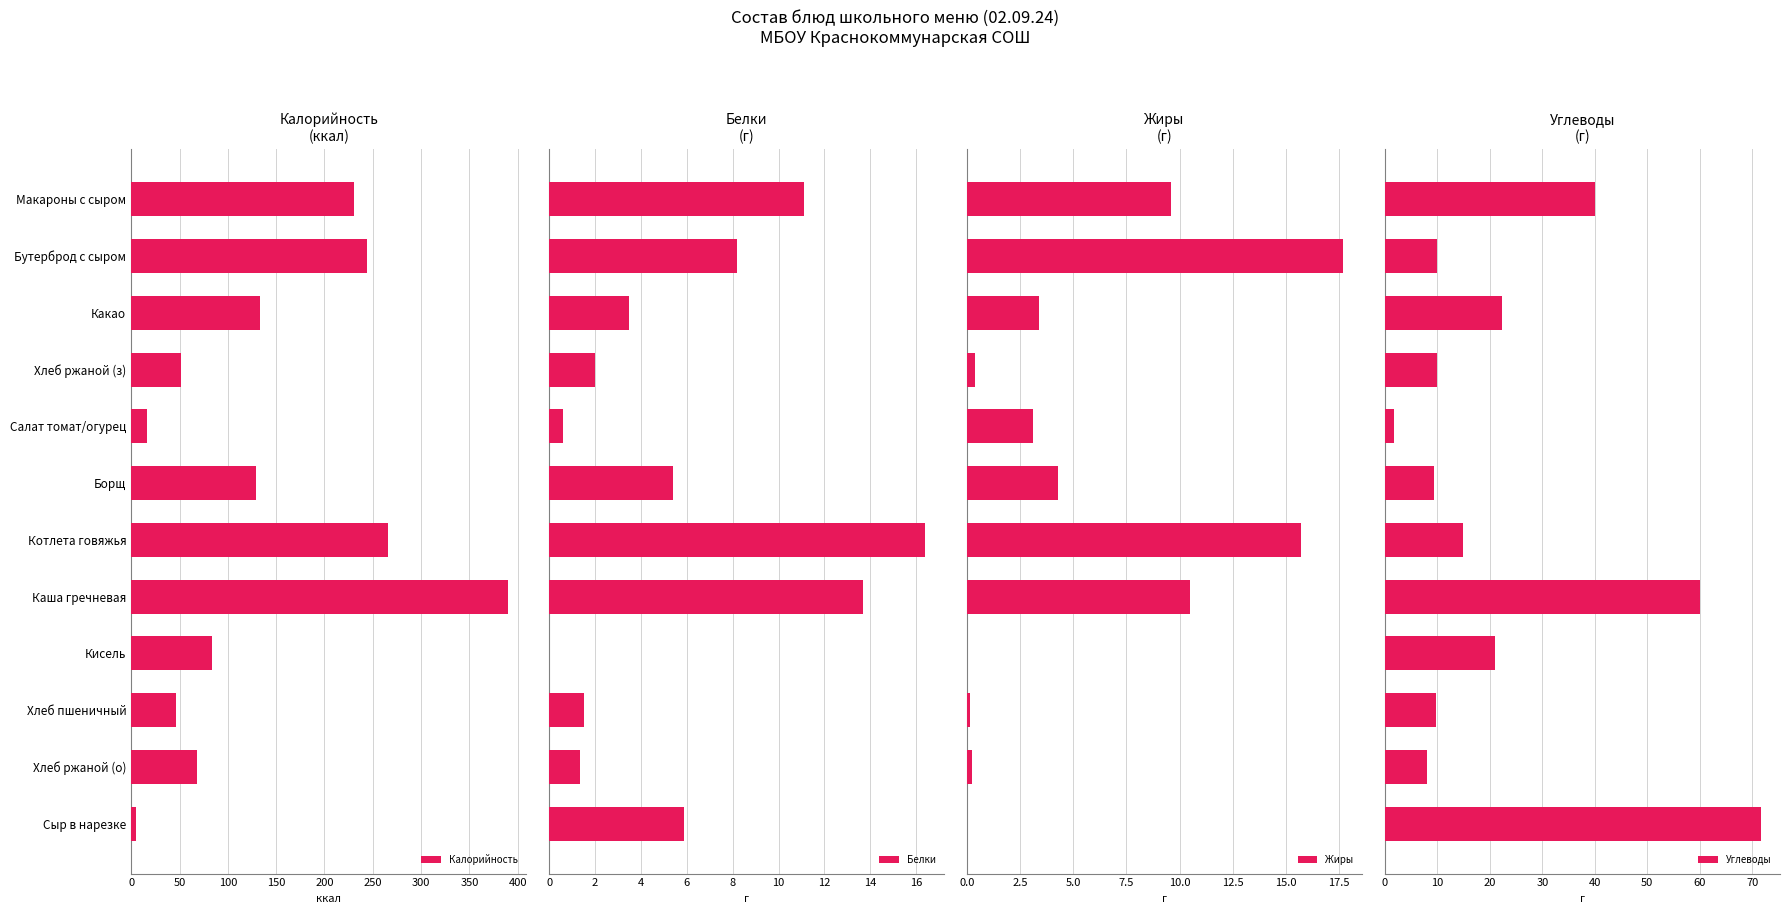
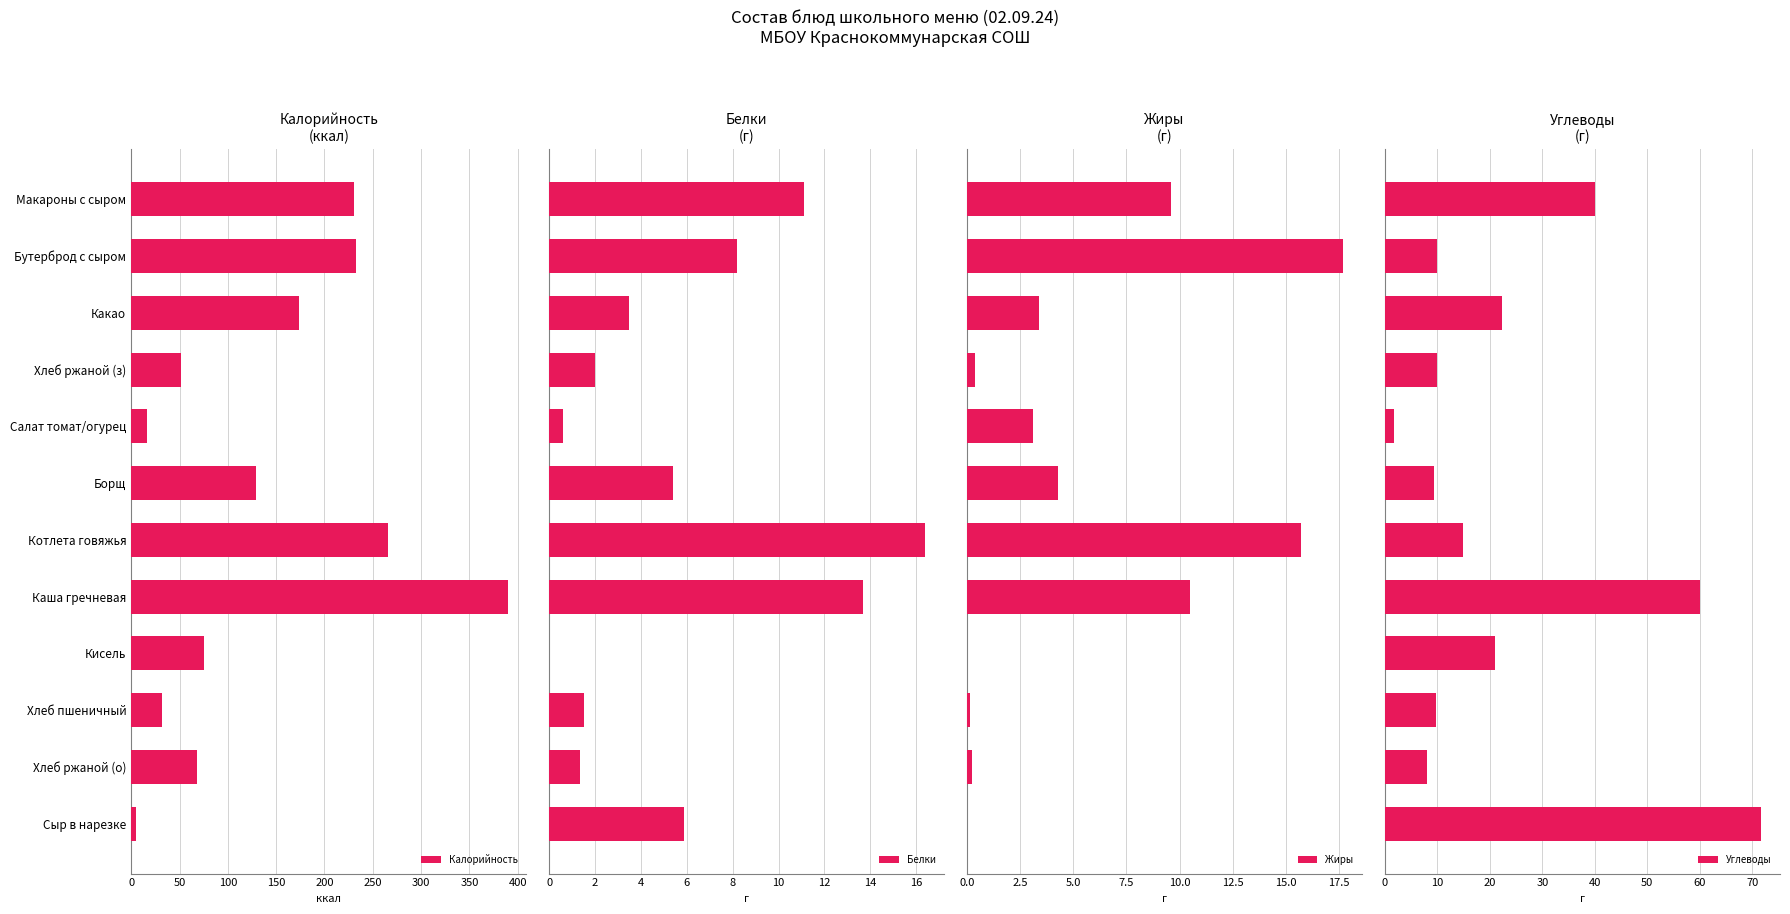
Калорийность (ккал), Бутерброд с сыром: 240 -> 230
Калорийность (ккал), Какао: 130 -> 170
Калорийность (ккал), Кисель: 84 -> 75
Калорийность (ккал), Хлеб пшеничный: 50 -> 30
